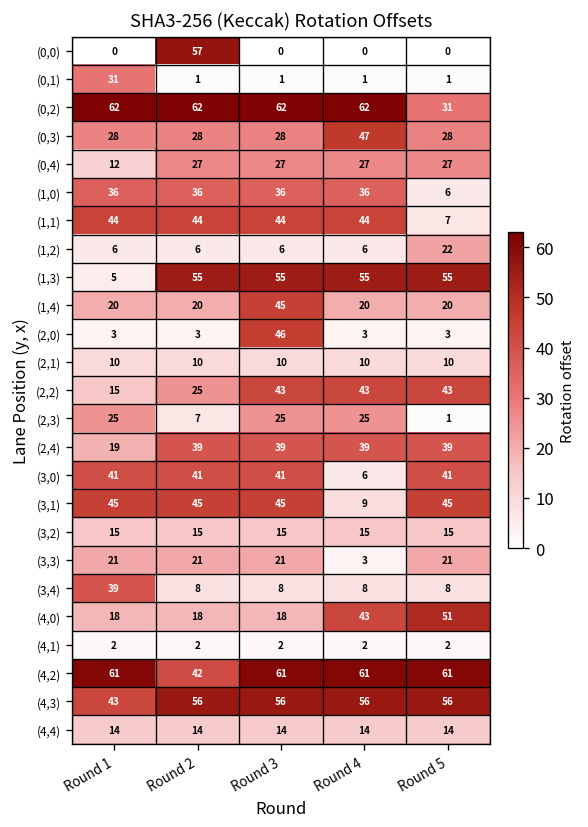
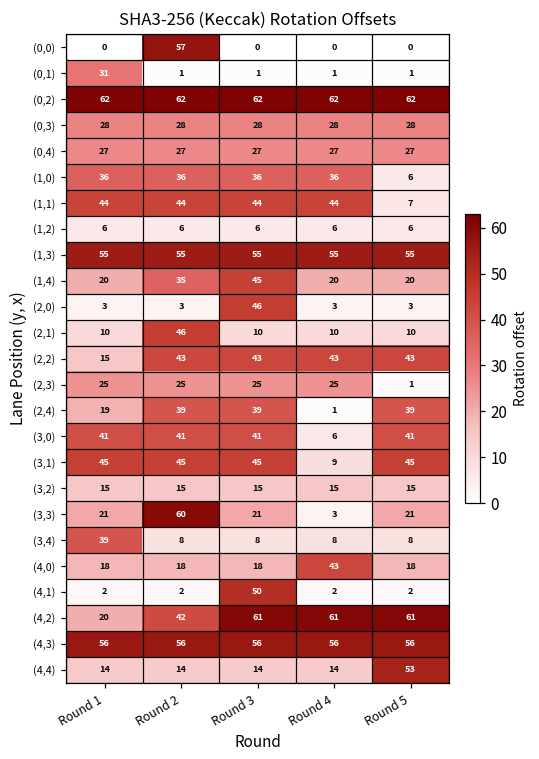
(0,2), Round 5: 31 -> 62
(0,3), Round 4: 47 -> 28
(0,4), Round 1: 12 -> 27
(1,2), Round 5: 22 -> 6
(1,3), Round 1: 5 -> 55
(1,4), Round 2: 20 -> 35
(2,1), Round 2: 10 -> 46
(2,2), Round 2: 25 -> 43
(2,3), Round 2: 7 -> 25
(2,4), Round 4: 39 -> 1
(3,3), Round 2: 21 -> 60
(4,0), Round 5: 51 -> 18
(4,1), Round 3: 2 -> 50
(4,2), Round 1: 61 -> 20
(4,3), Round 1: 43 -> 56
(4,4), Round 5: 14 -> 53
